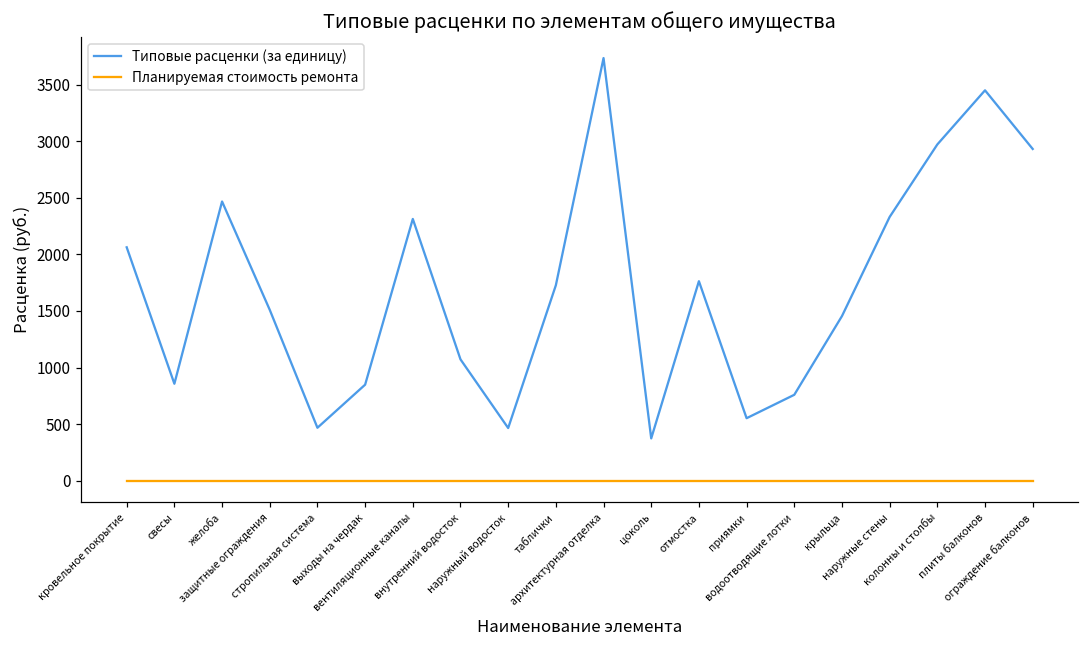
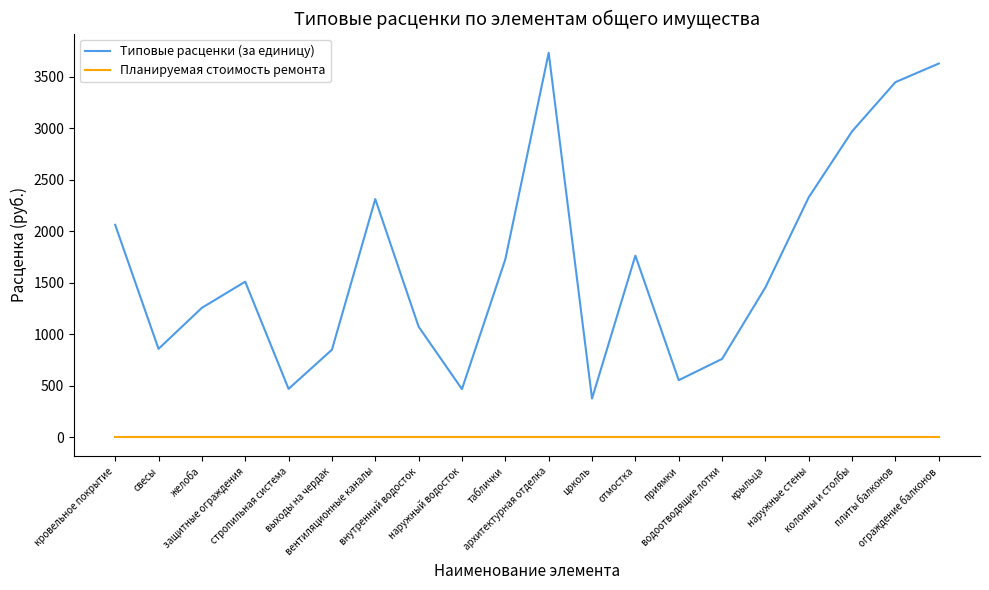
Типовые расценки (за единицу), желоба: 2470 -> 1260
Типовые расценки (за единицу), ограждение балконов: 2930 -> 3630
